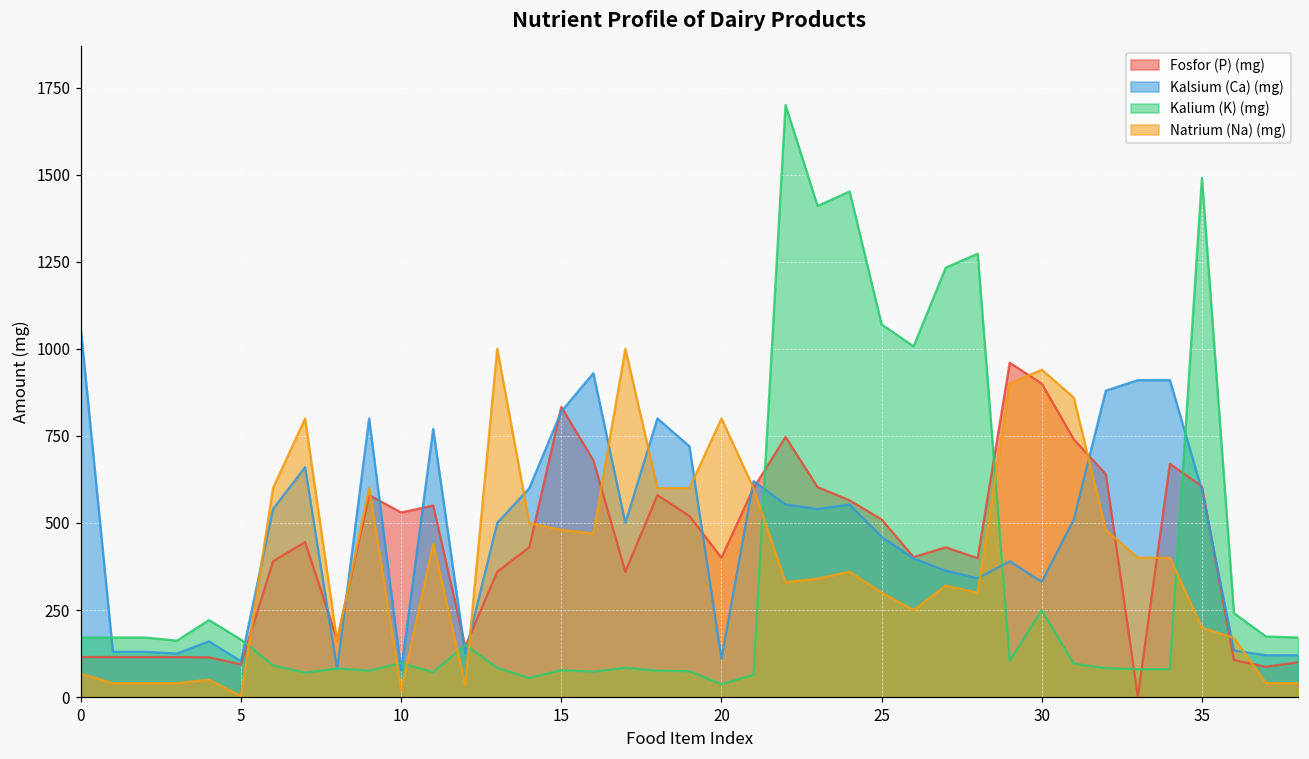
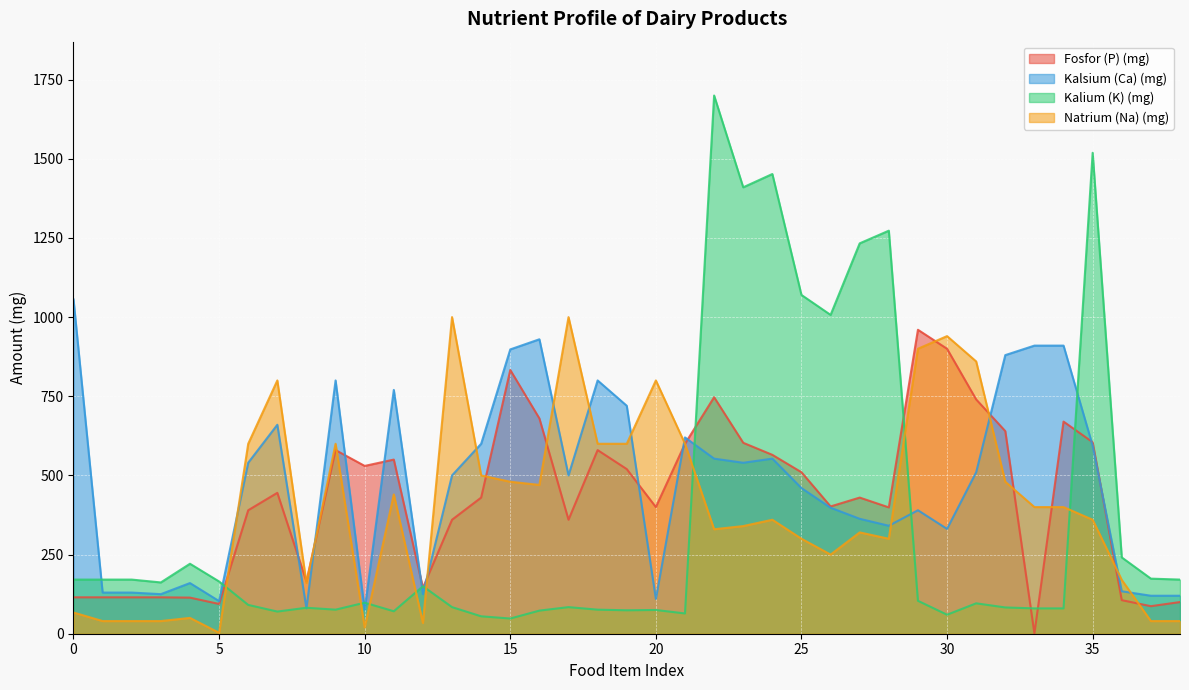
Kalsium (Ca) (mg), 15: 820 -> 900
Kalium (K) (mg), 15: 80 -> 50
Kalium (K) (mg), 20: 40 -> 80
Kalium (K) (mg), 30: 250 -> 60
Kalium (K) (mg), 35: 1490 -> 1520
Natrium (Na) (mg), 35: 200 -> 360
